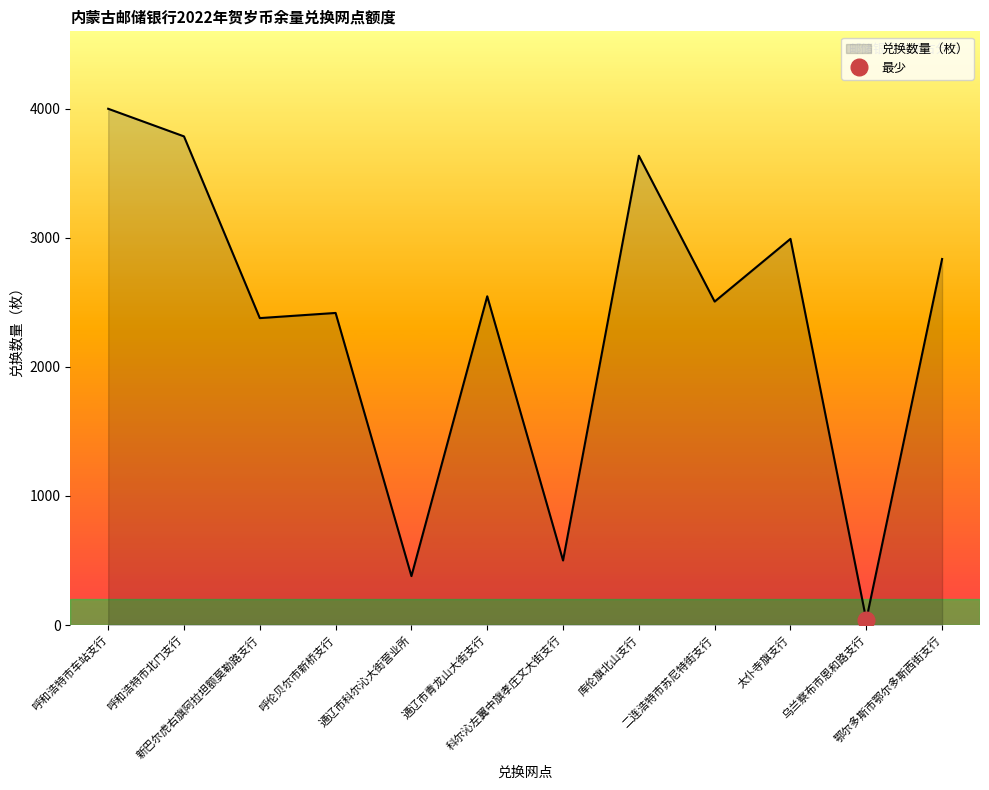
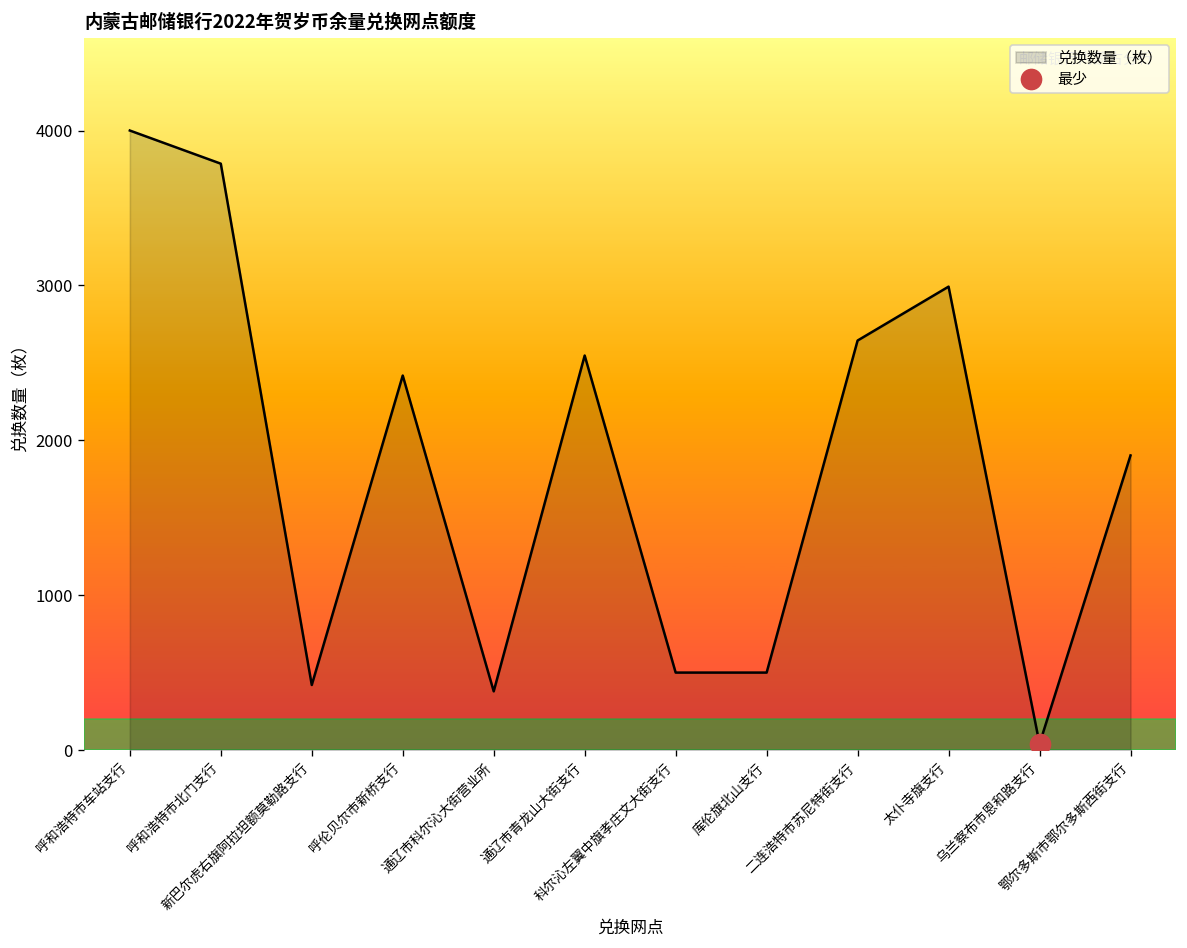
兑换数量（枚）, 新巴尔虎右旗阿拉坦额莫勒路支行: 2380 -> 420
兑换数量（枚）, 库伦旗北山支行: 3640 -> 500
兑换数量（枚）, 二连浩特市苏尼特街支行: 2510 -> 2640
兑换数量（枚）, 鄂尔多斯市鄂尔多斯西街支行: 2840 -> 1900
